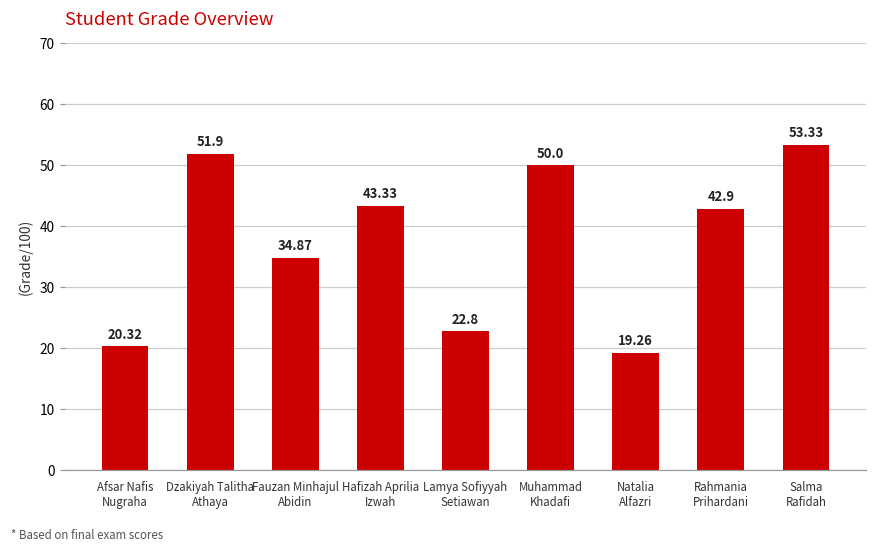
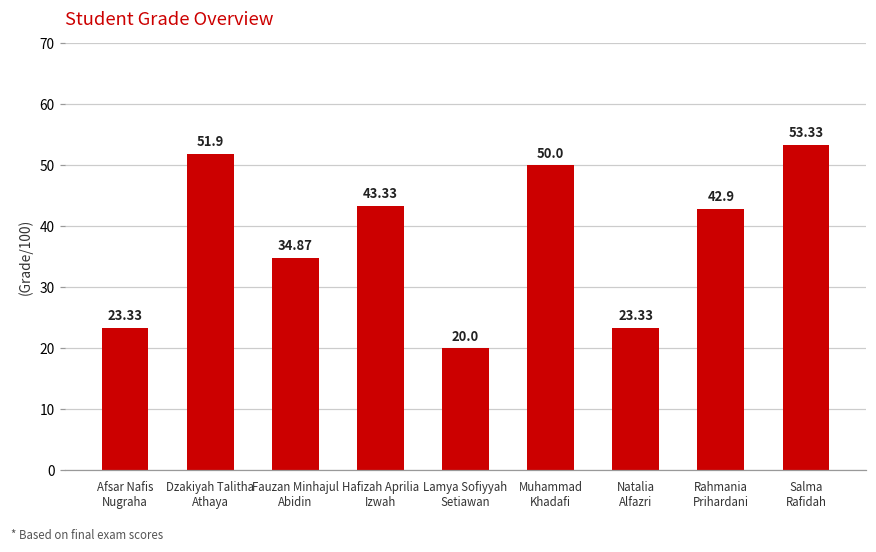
Afsar Nafis Nugraha: 20.32 -> 23.33
Lamya Sofiyyah Setiawan: 22.8 -> 20.0
Natalia Alfazri: 19.26 -> 23.33
